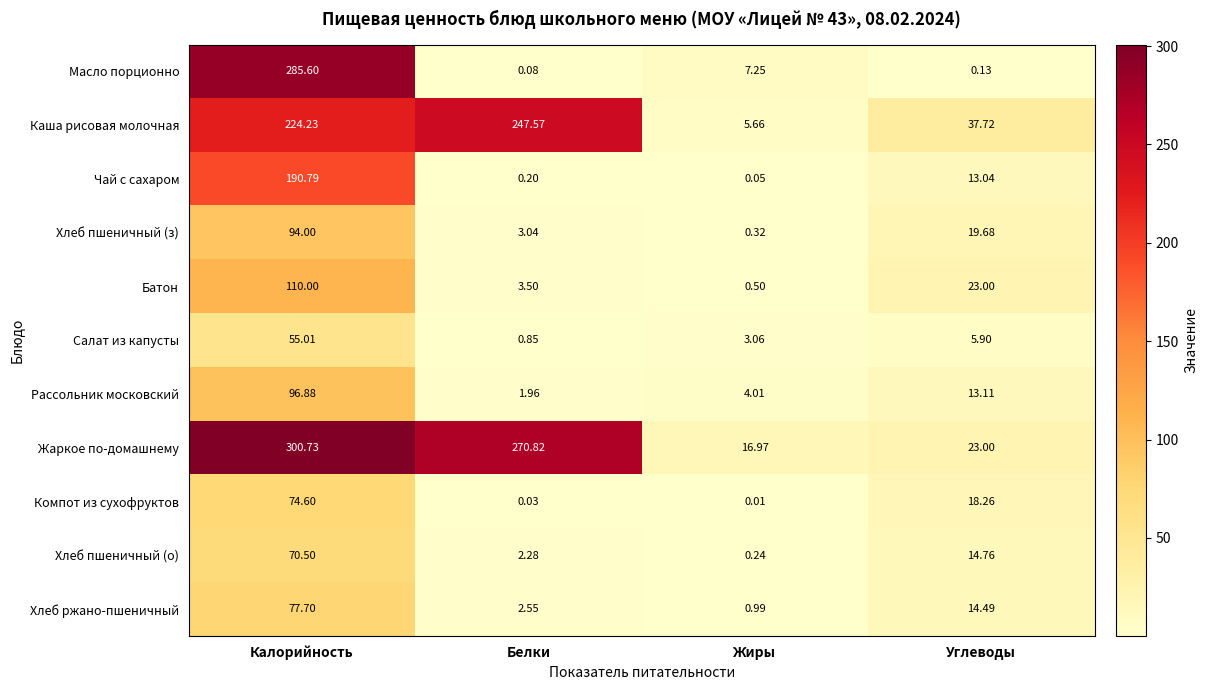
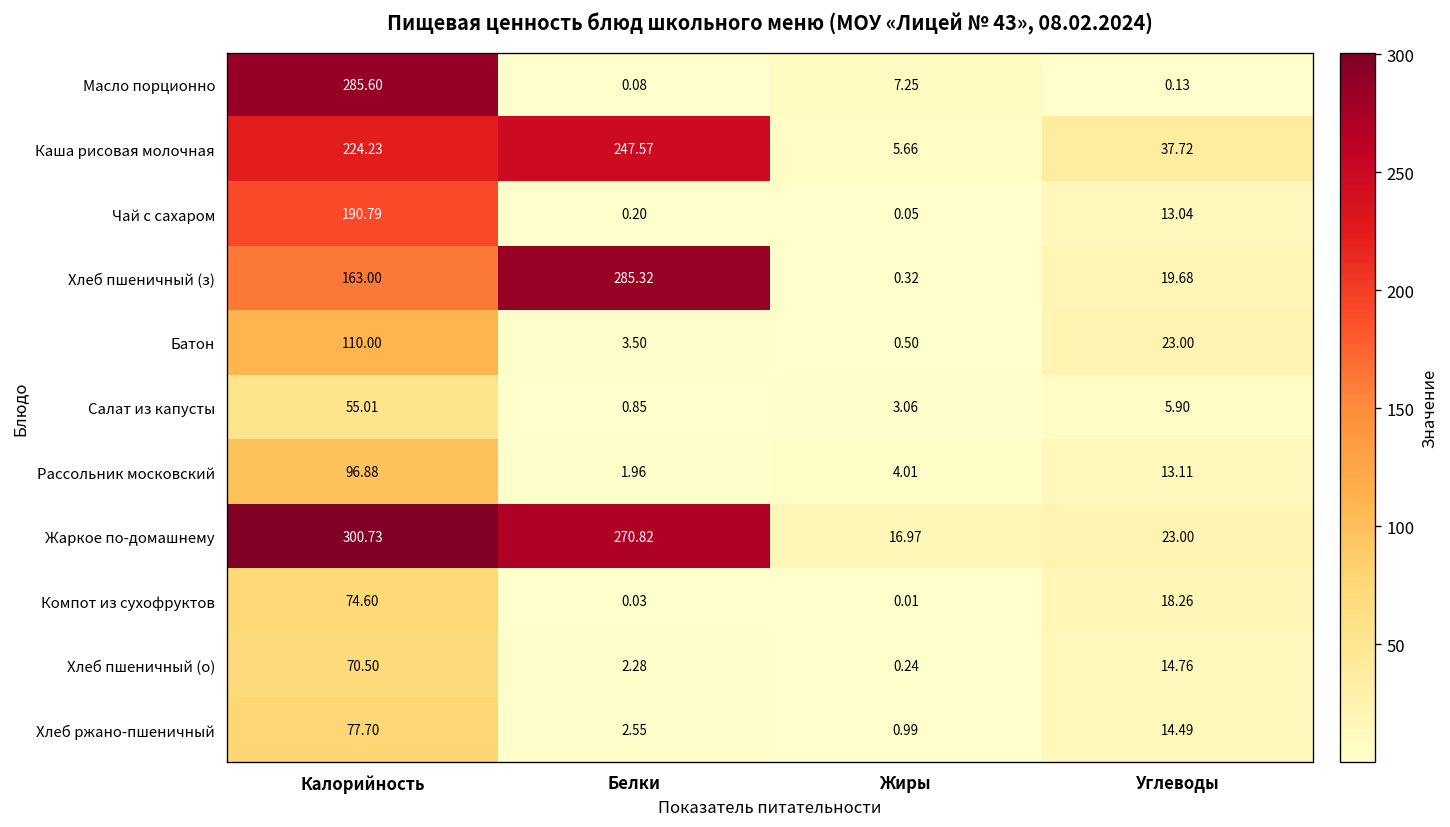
Хлеб пшеничный (з), Калорийность: 94.00 -> 163.00
Хлеб пшеничный (з), Белки: 3.04 -> 285.32
